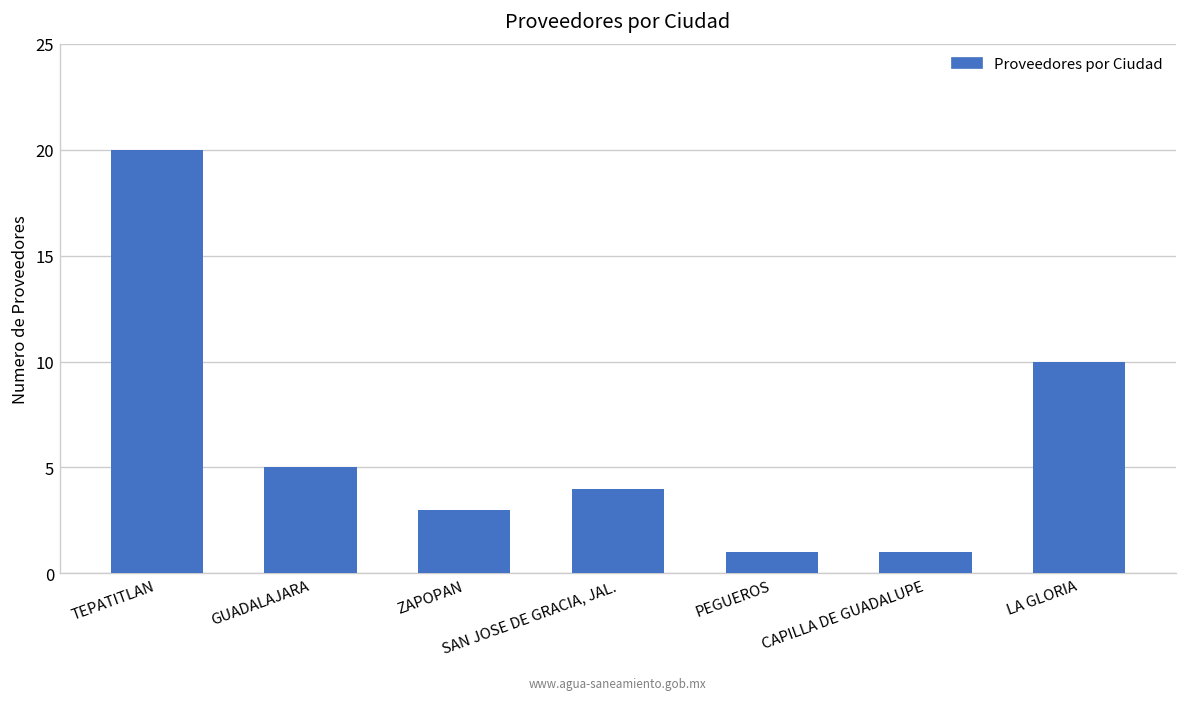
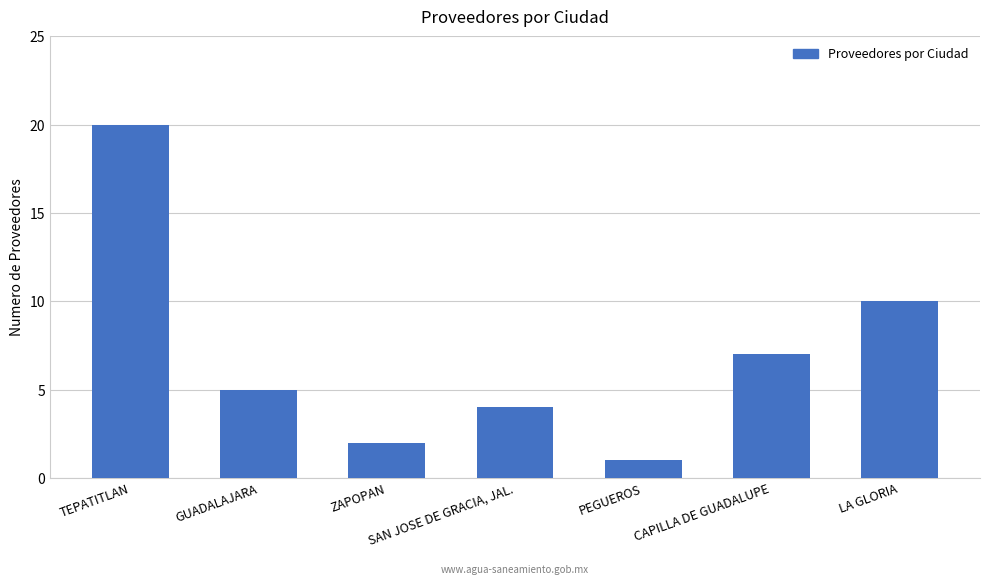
ZAPOPAN: 3 -> 2
CAPILLA DE GUADALUPE: 1 -> 7
